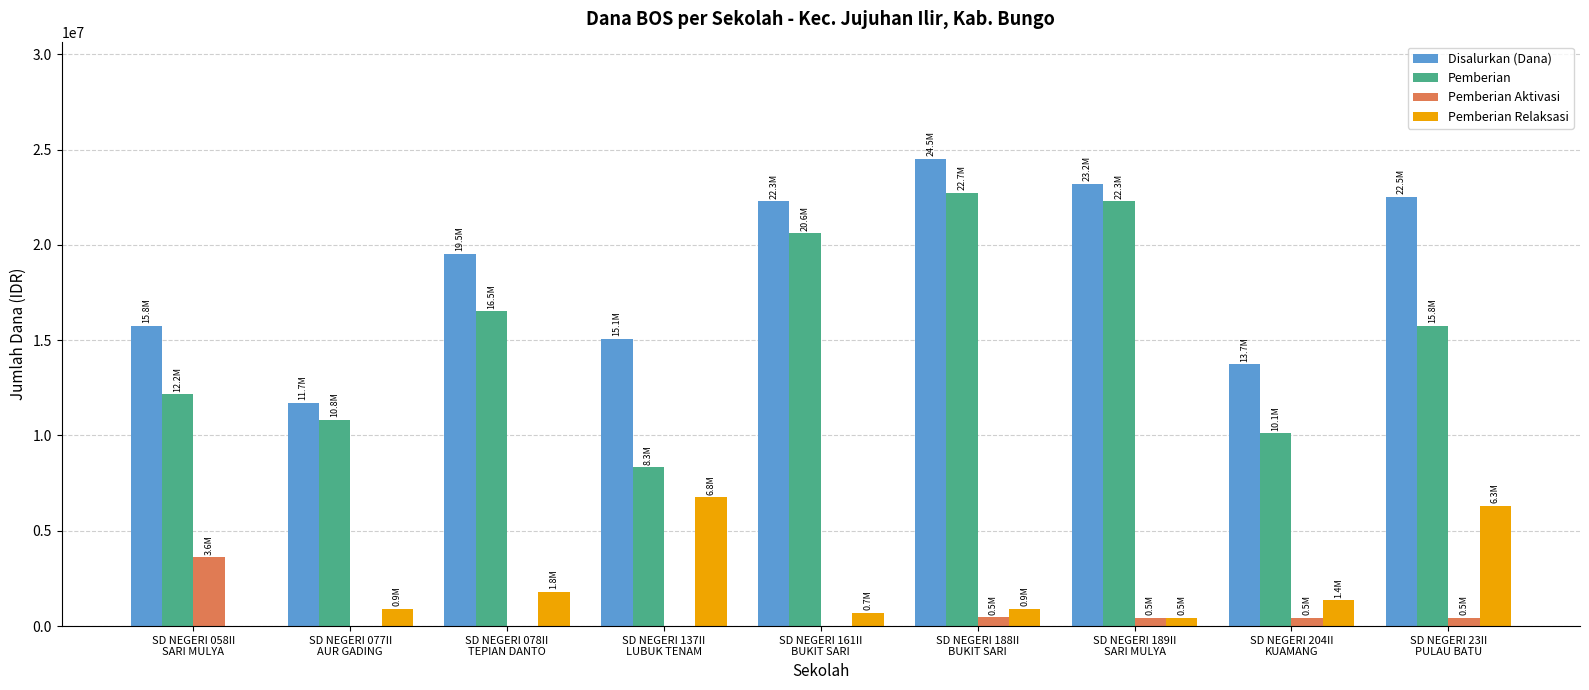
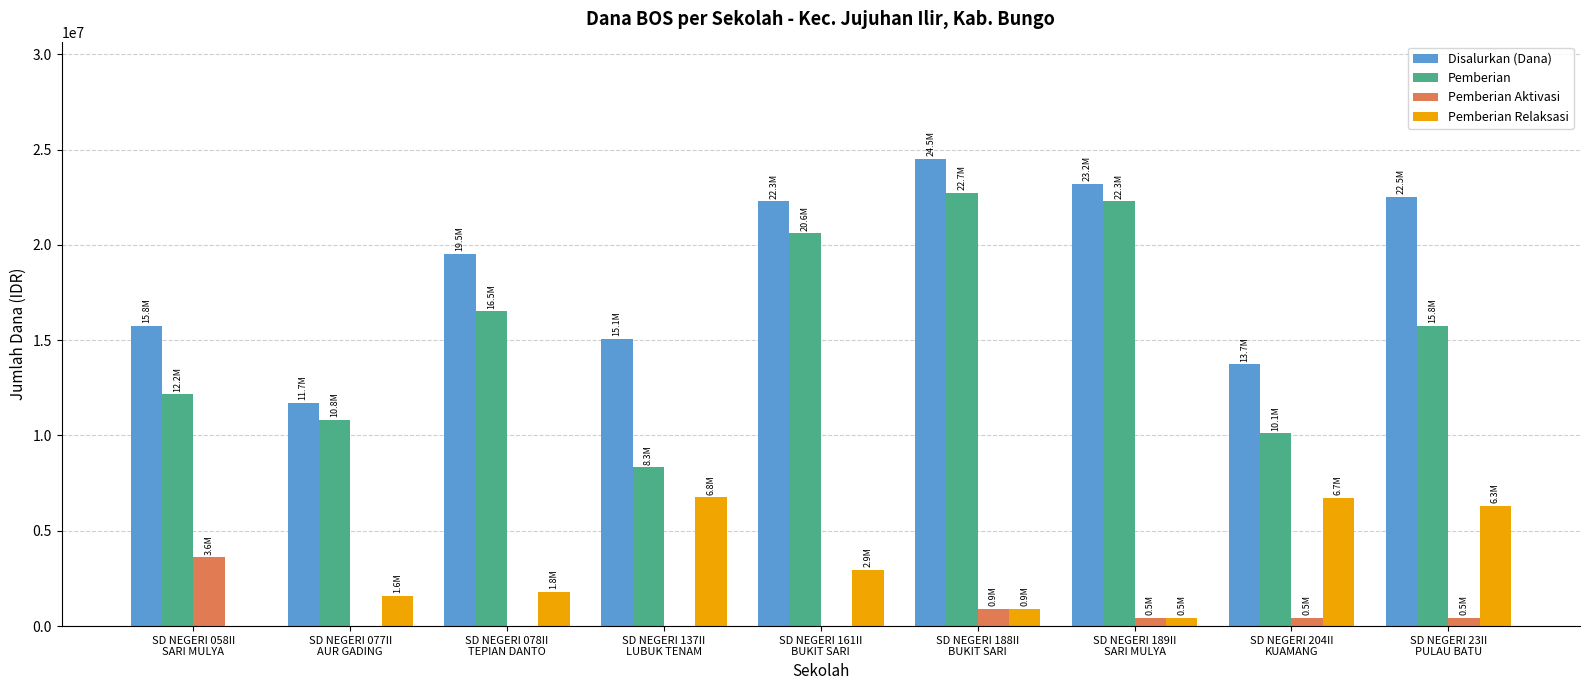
Pemberian Relaksasi, SD NEGERI 077II AUR GADING: 0.9M -> 1.6M
Pemberian Relaksasi, SD NEGERI 161II BUKIT SARI: 0.7M -> 2.9M
Pemberian Aktivasi, SD NEGERI 188II BUKIT SARI: 0.5M -> 0.9M
Pemberian Relaksasi, SD NEGERI 204II KUAMANG: 1.4M -> 6.7M
